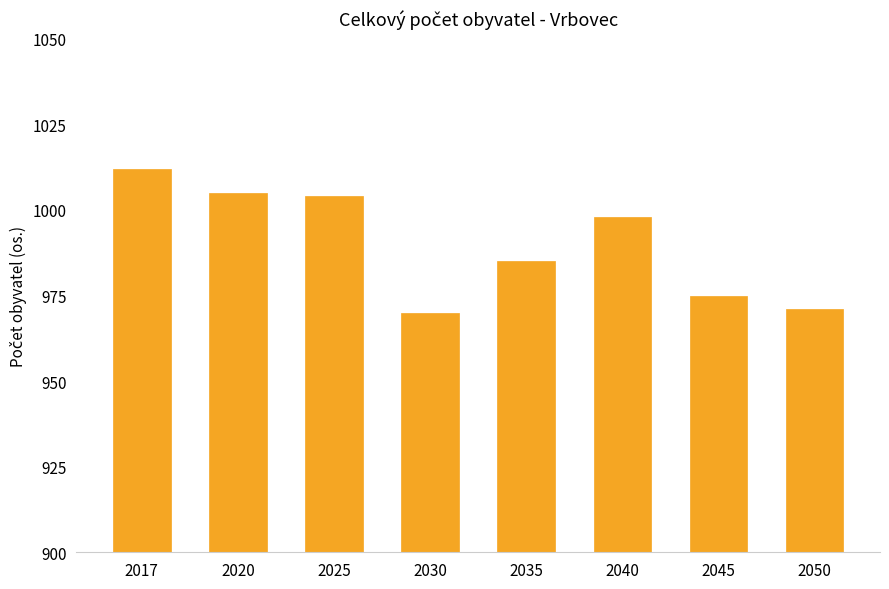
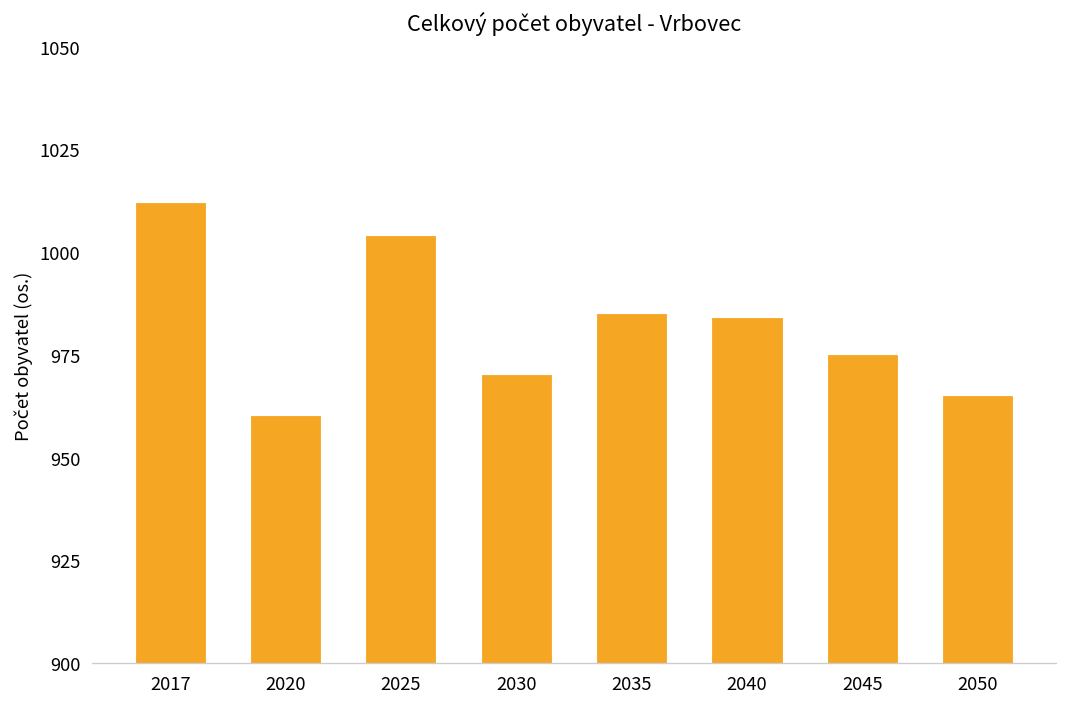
2020: 1005 -> 960
2040: 998 -> 984
2050: 971 -> 965
